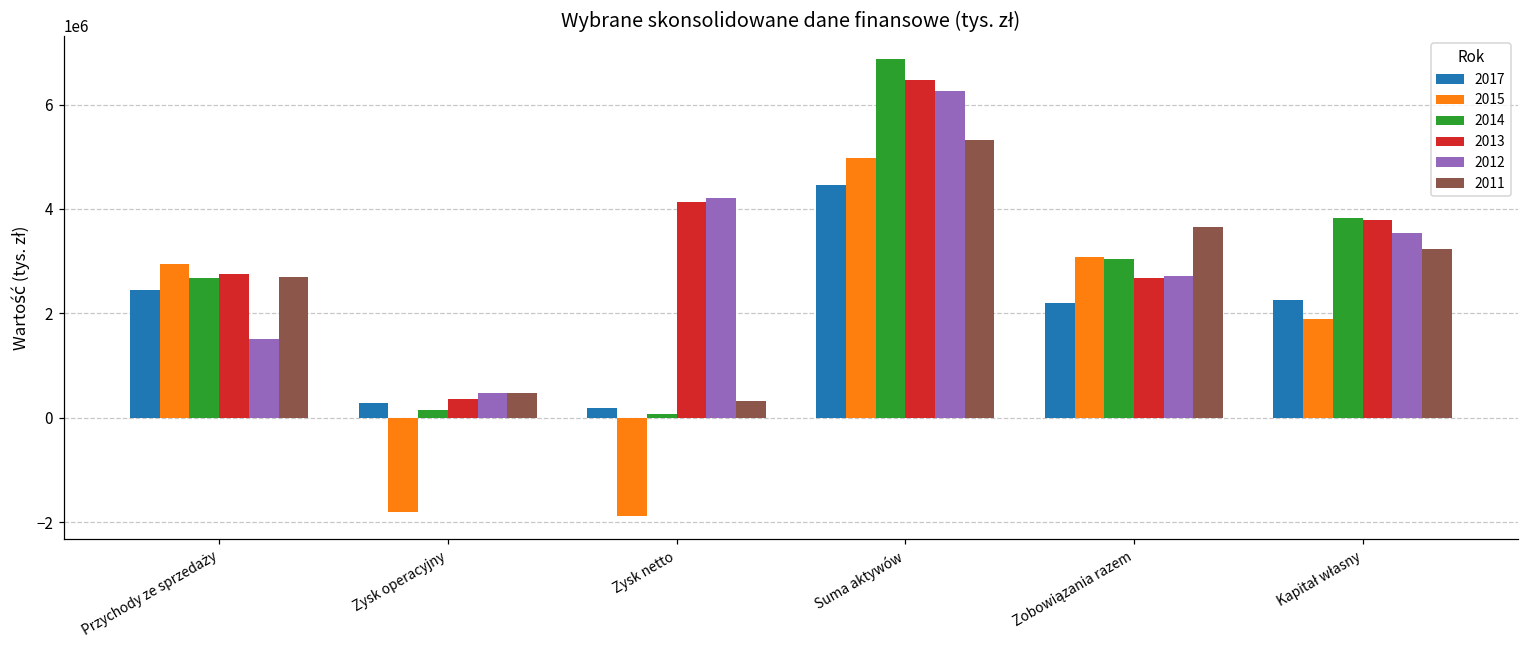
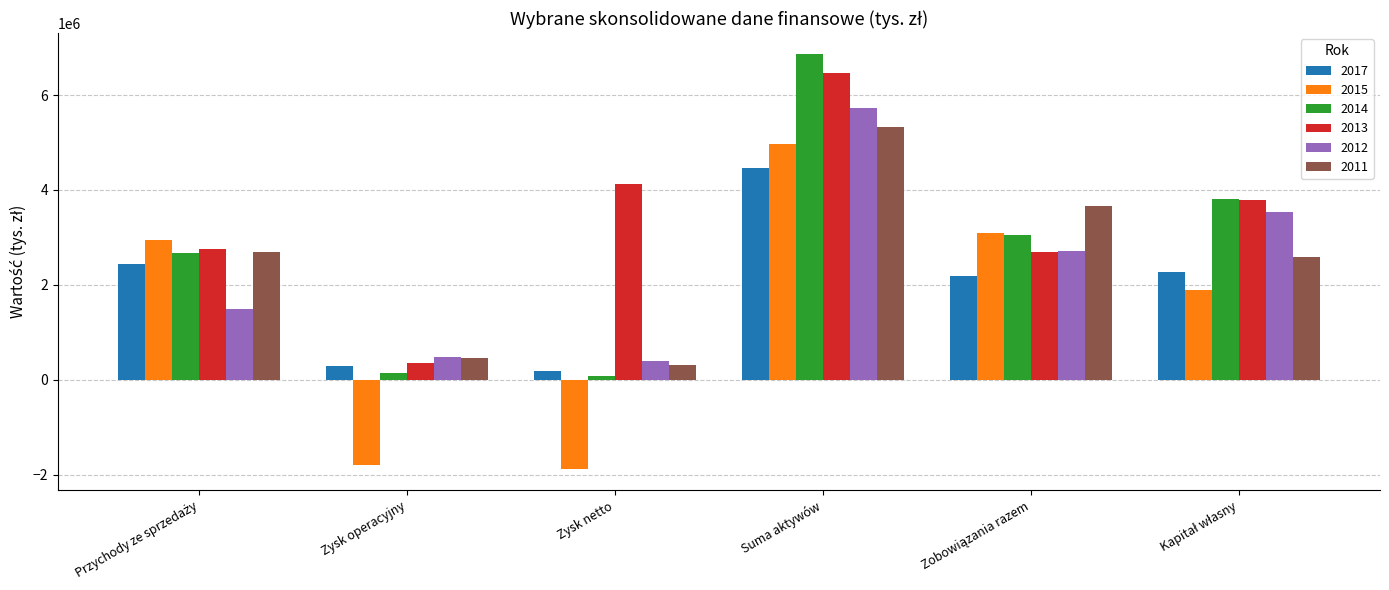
2012, Zysk netto: 4200000 -> 400000
2012, Suma aktywów: 6300000 -> 5700000
2011, Kapitał własny: 3200000 -> 2600000
